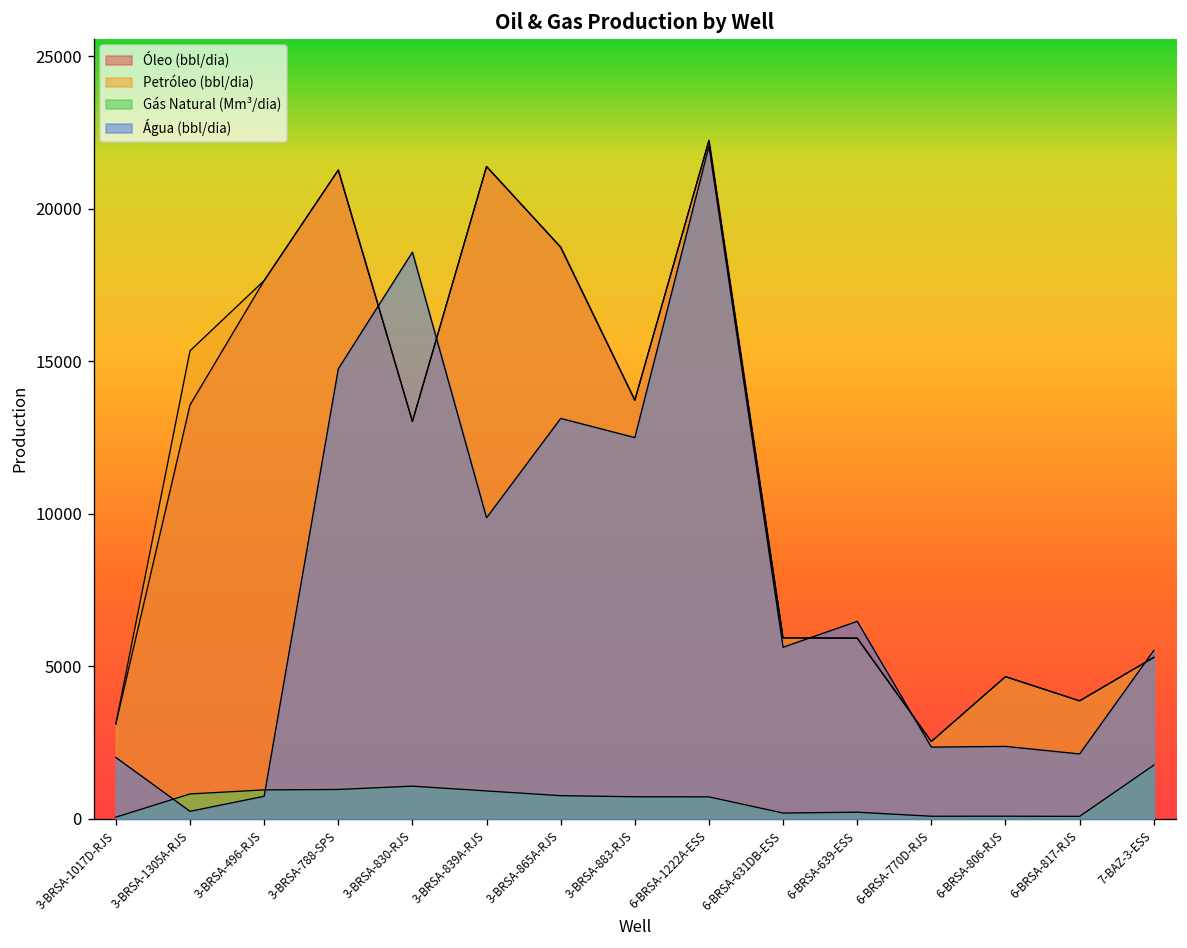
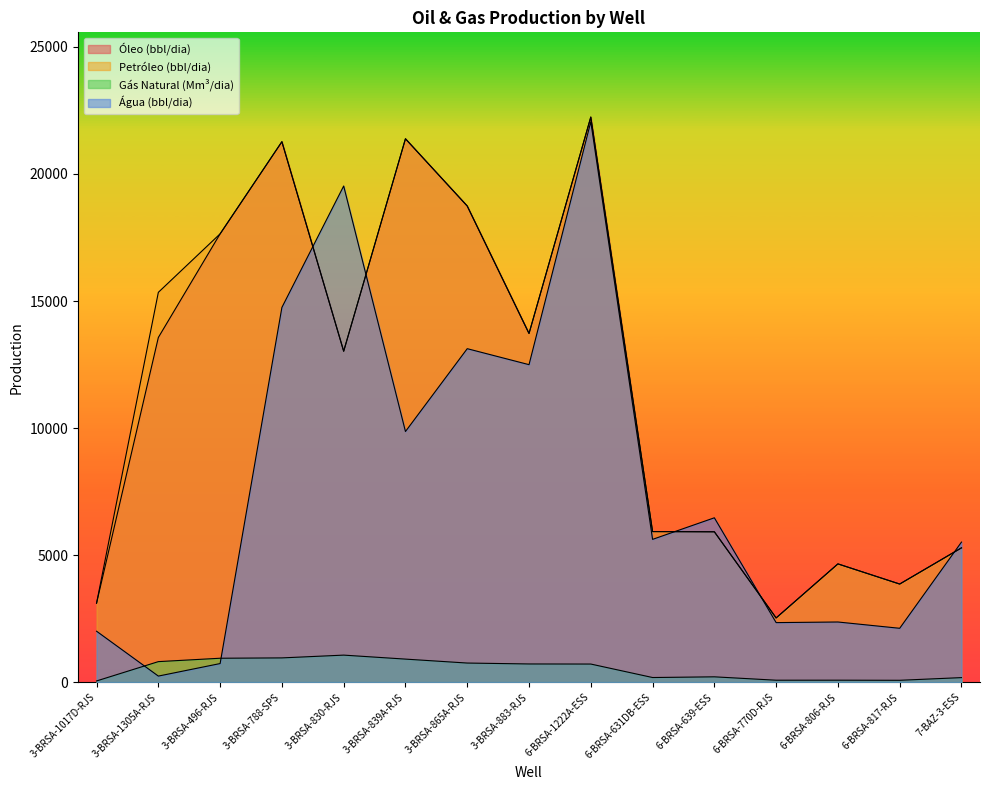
Água (bbl/dia), 3-BRSA-830-RJS: 18600 -> 19500
Gás Natural (Mm³/dia), 7-BAZ-3-ESS: 1800 -> 200
